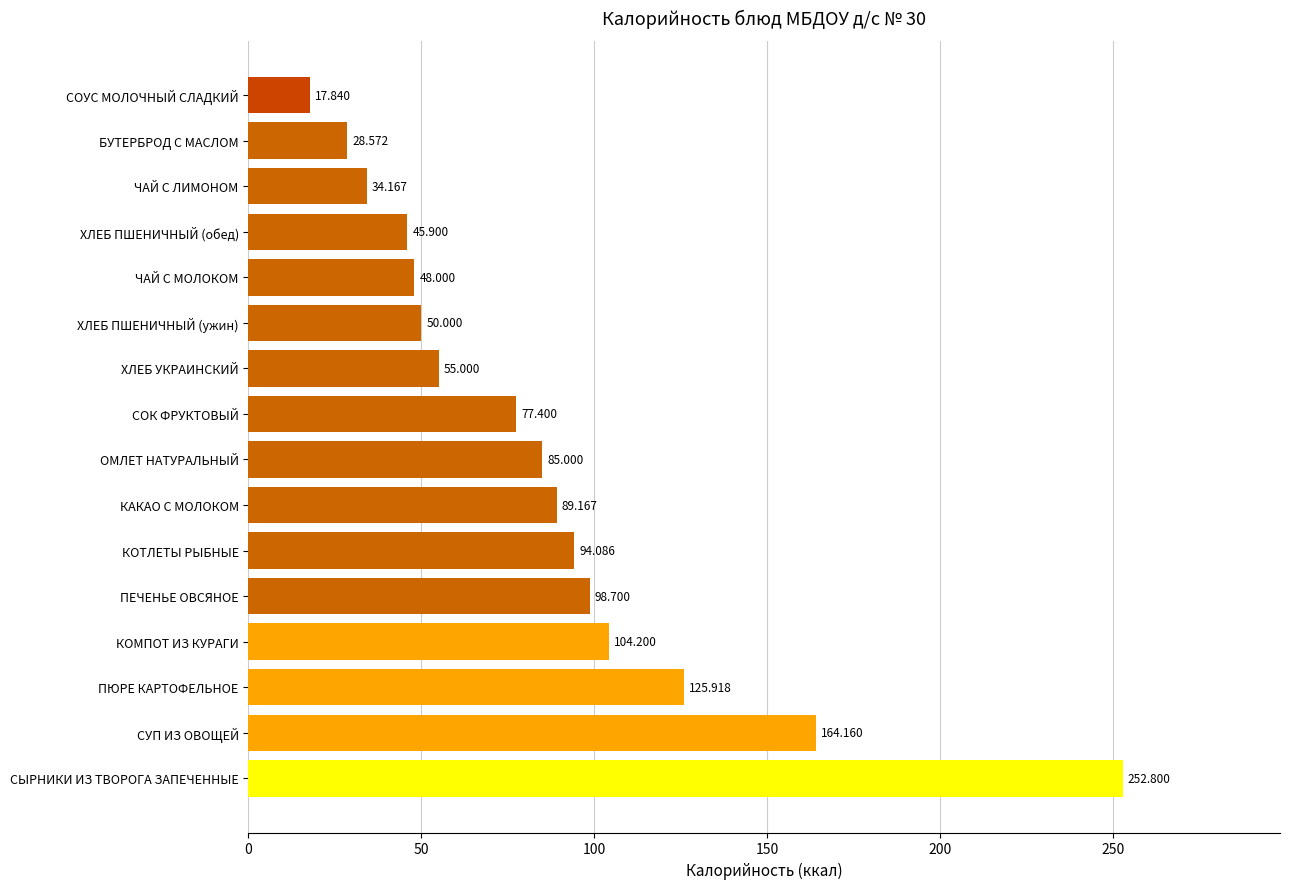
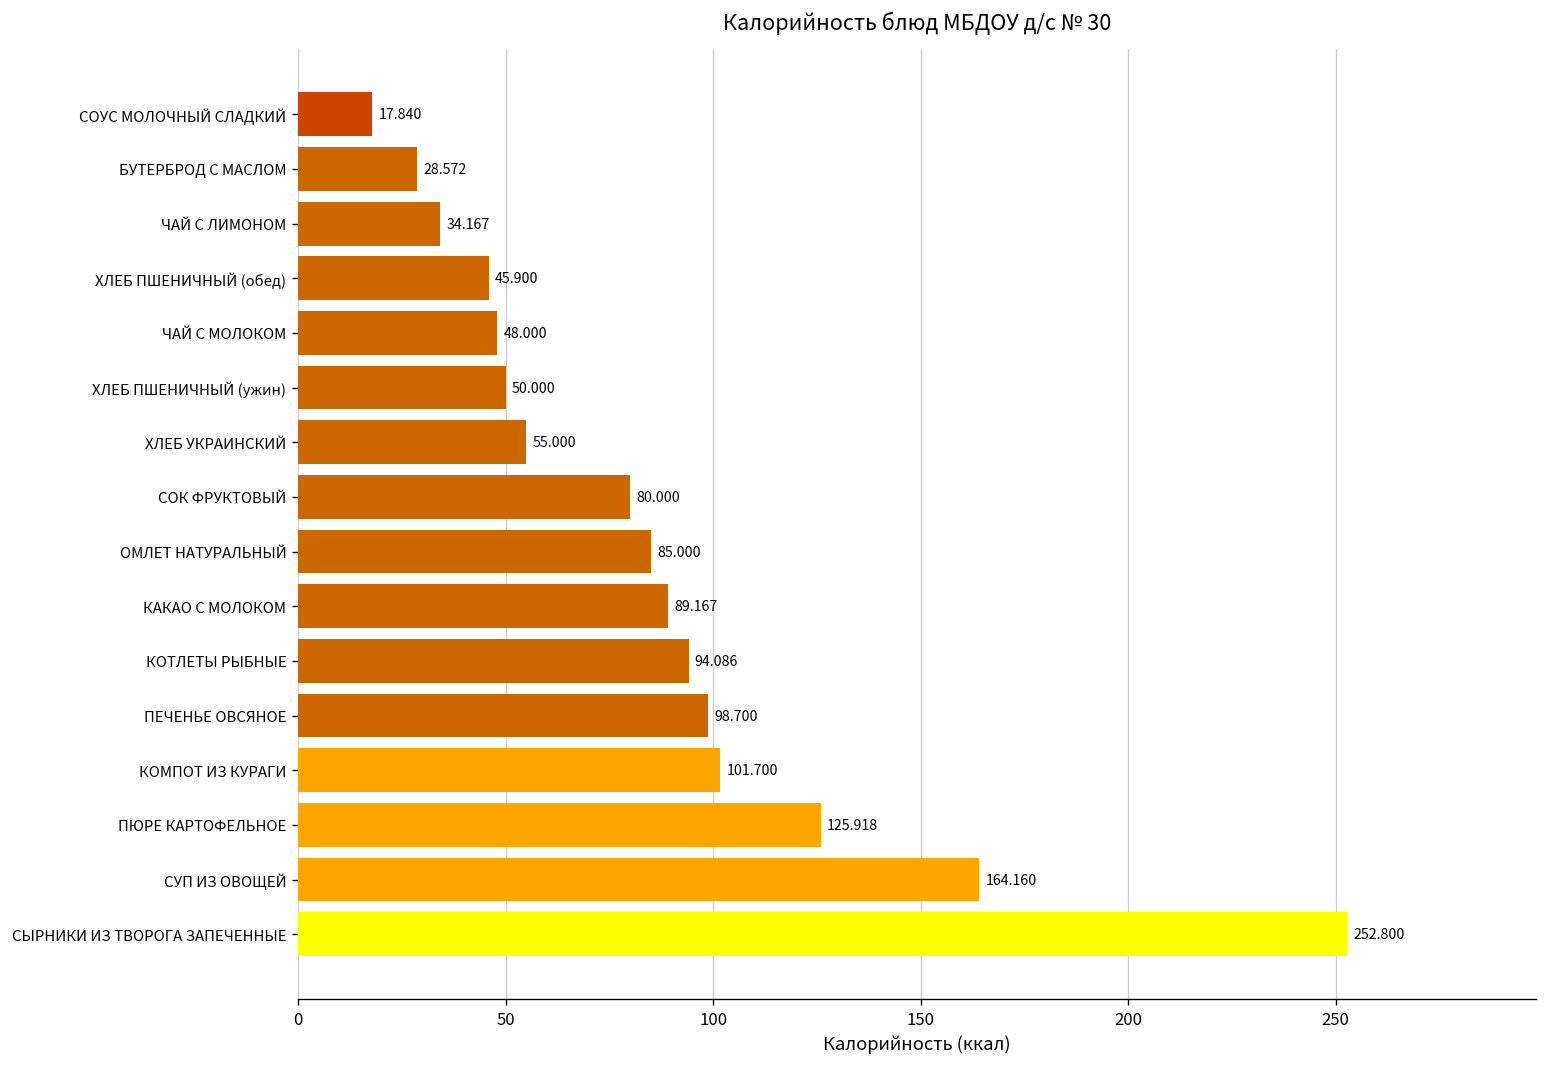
СОК ФРУКТОВЫЙ: 77.400 -> 80.000
КОМПОТ ИЗ КУРАГИ: 104.200 -> 101.700
